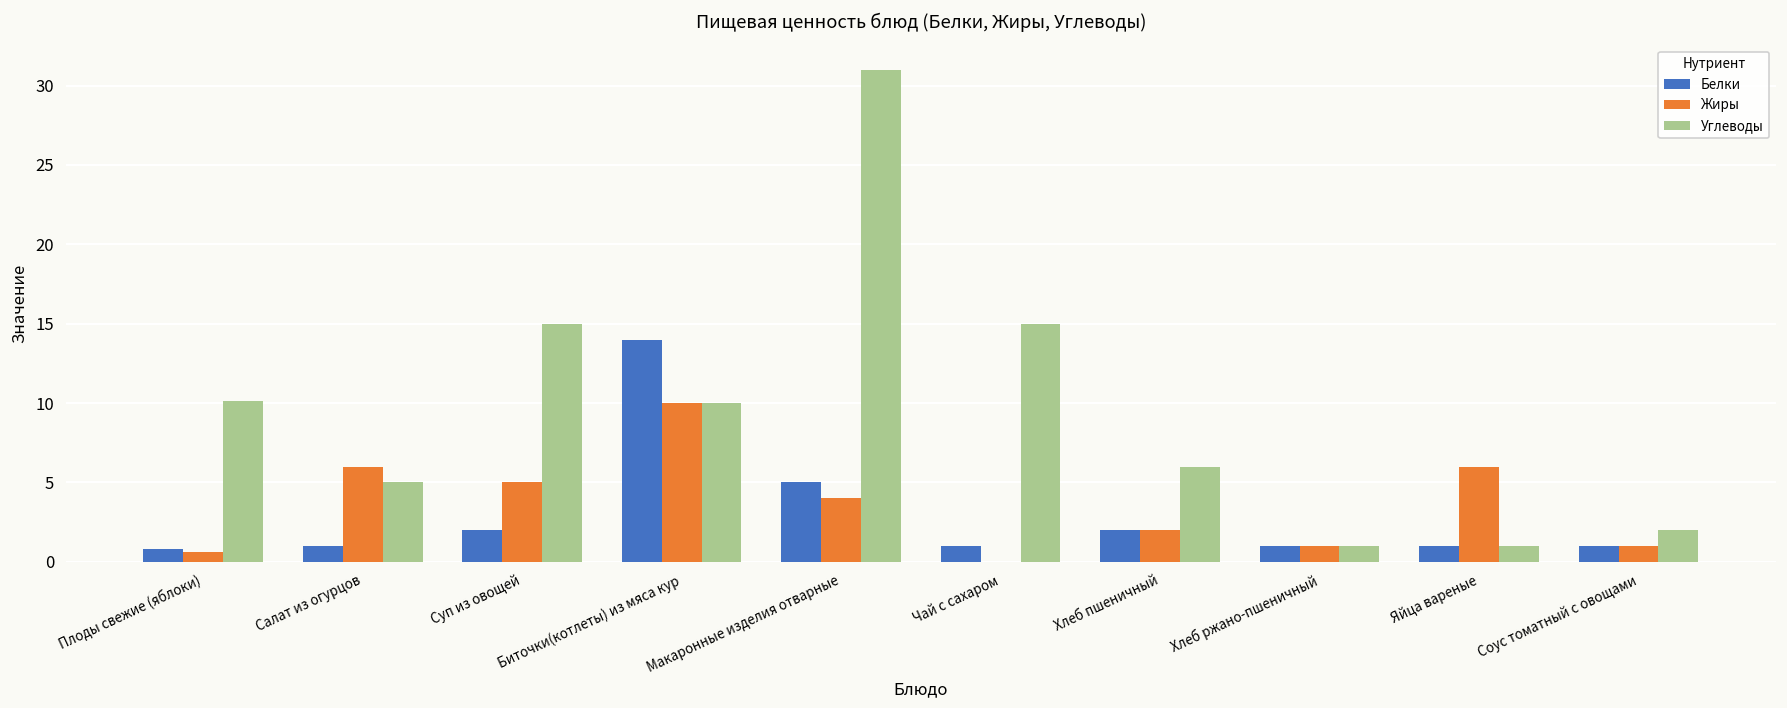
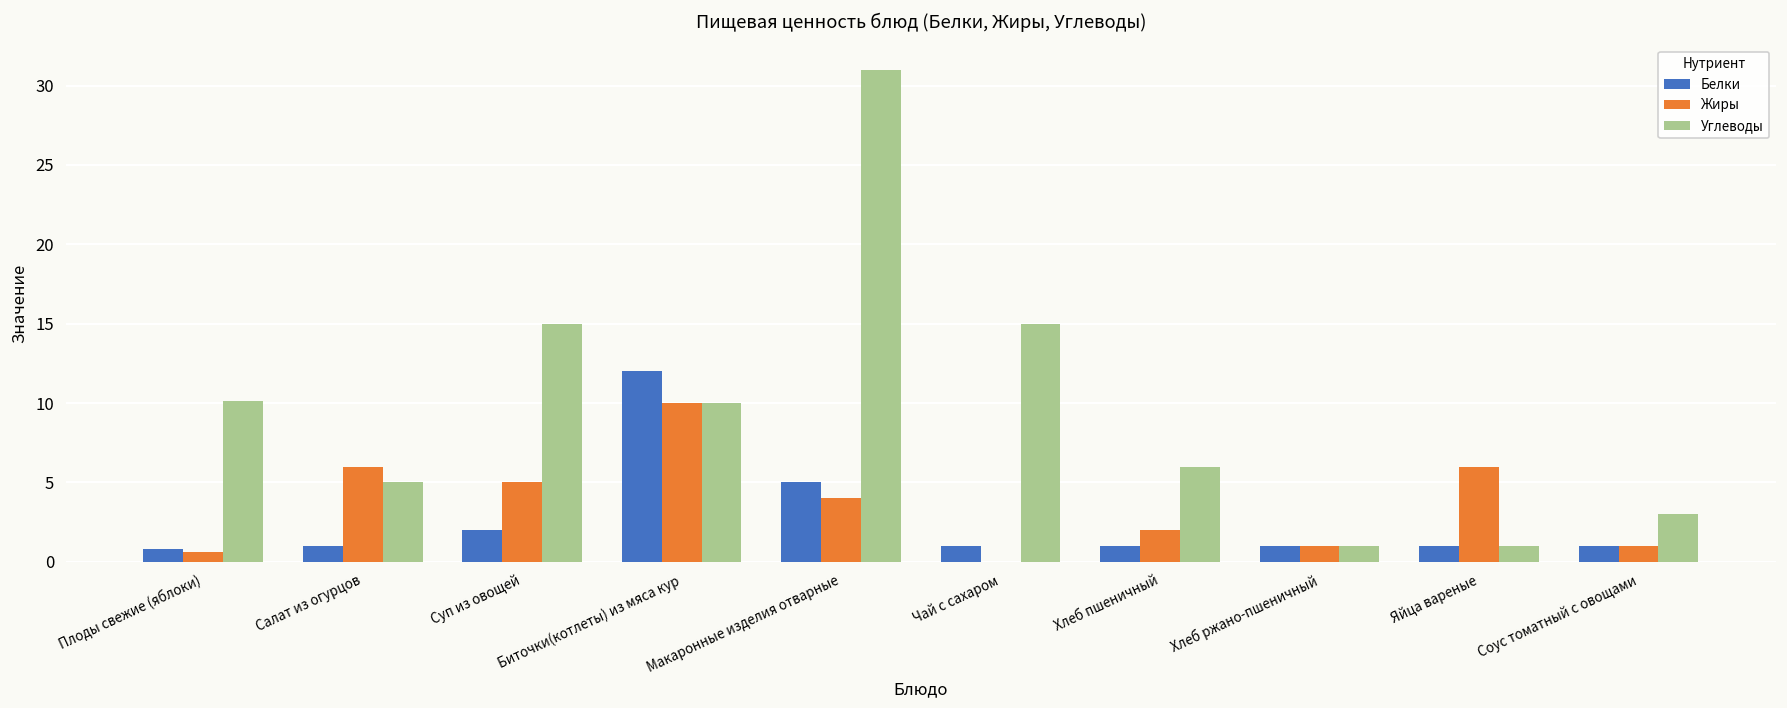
Белки, Биточки(котлеты) из мяса кур: 14 -> 12
Белки, Хлеб пшеничный: 2 -> 1
Углеводы, Соус томатный с овощами: 2 -> 3
